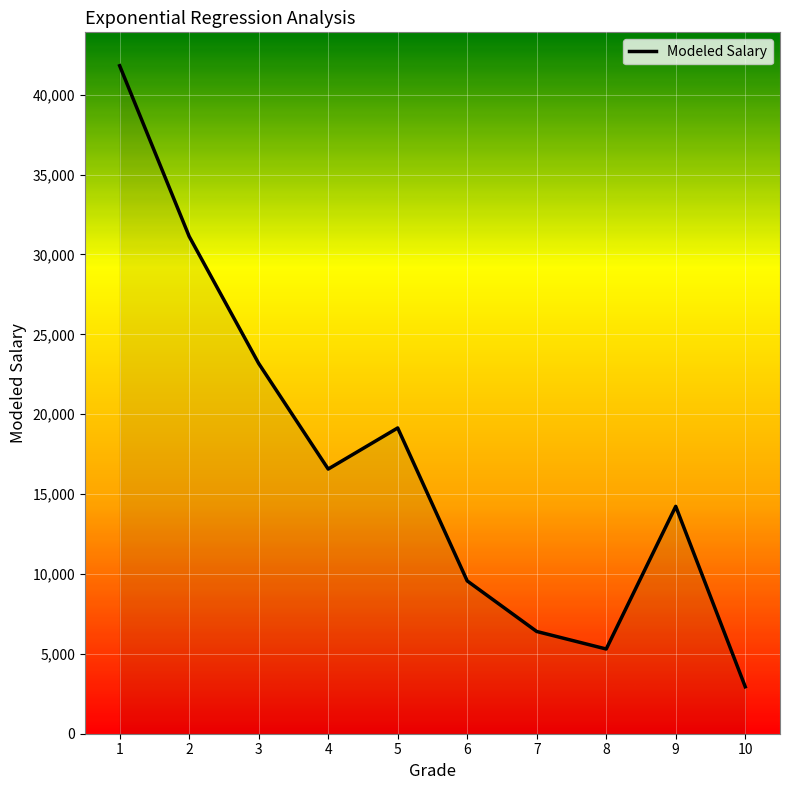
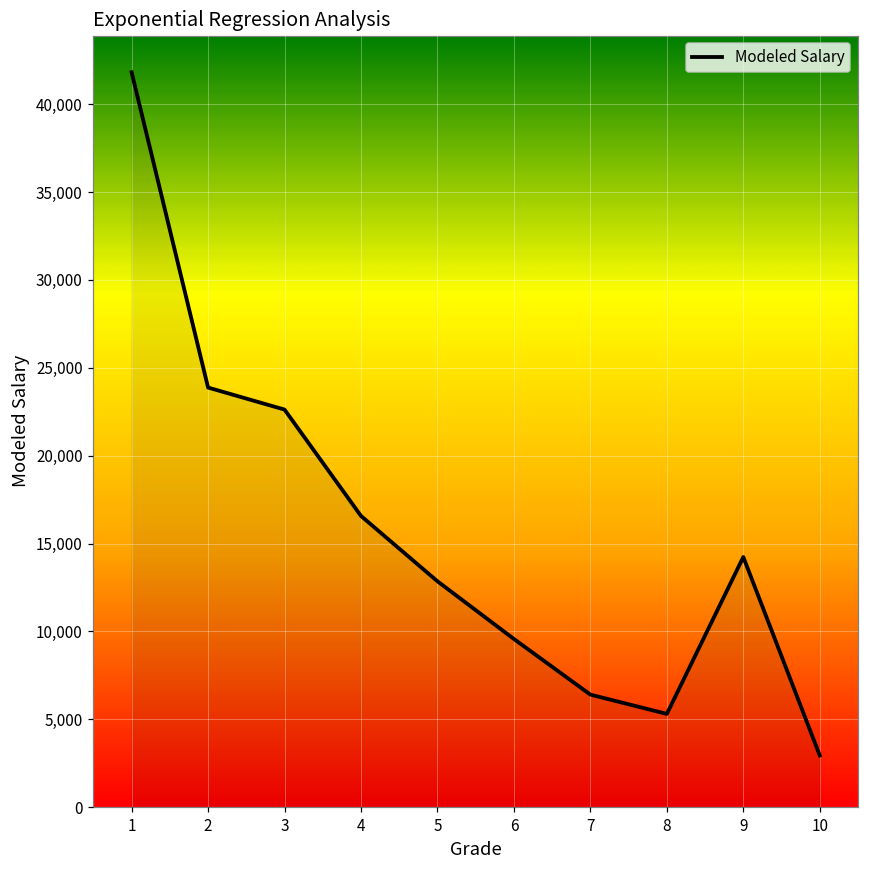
2: 31,100 -> 23,900
3: 23,200 -> 22,600
5: 19,100 -> 12,800
